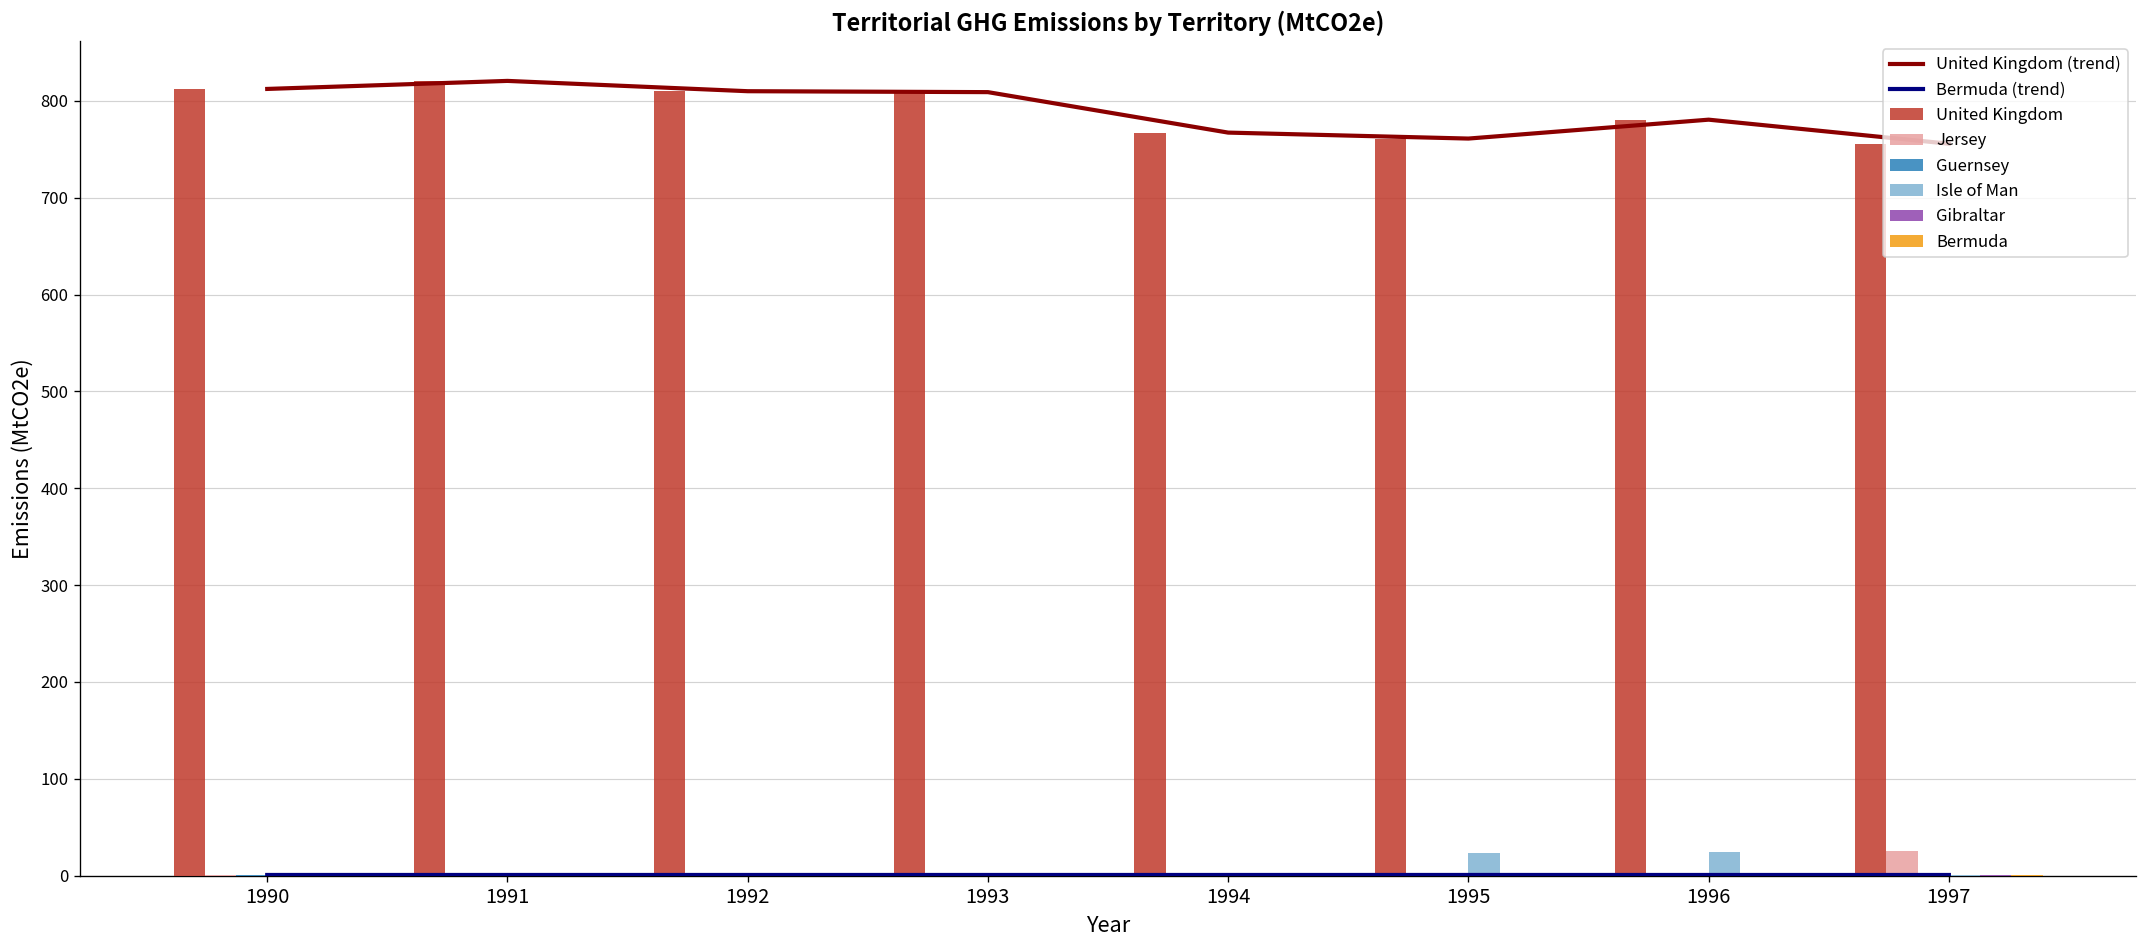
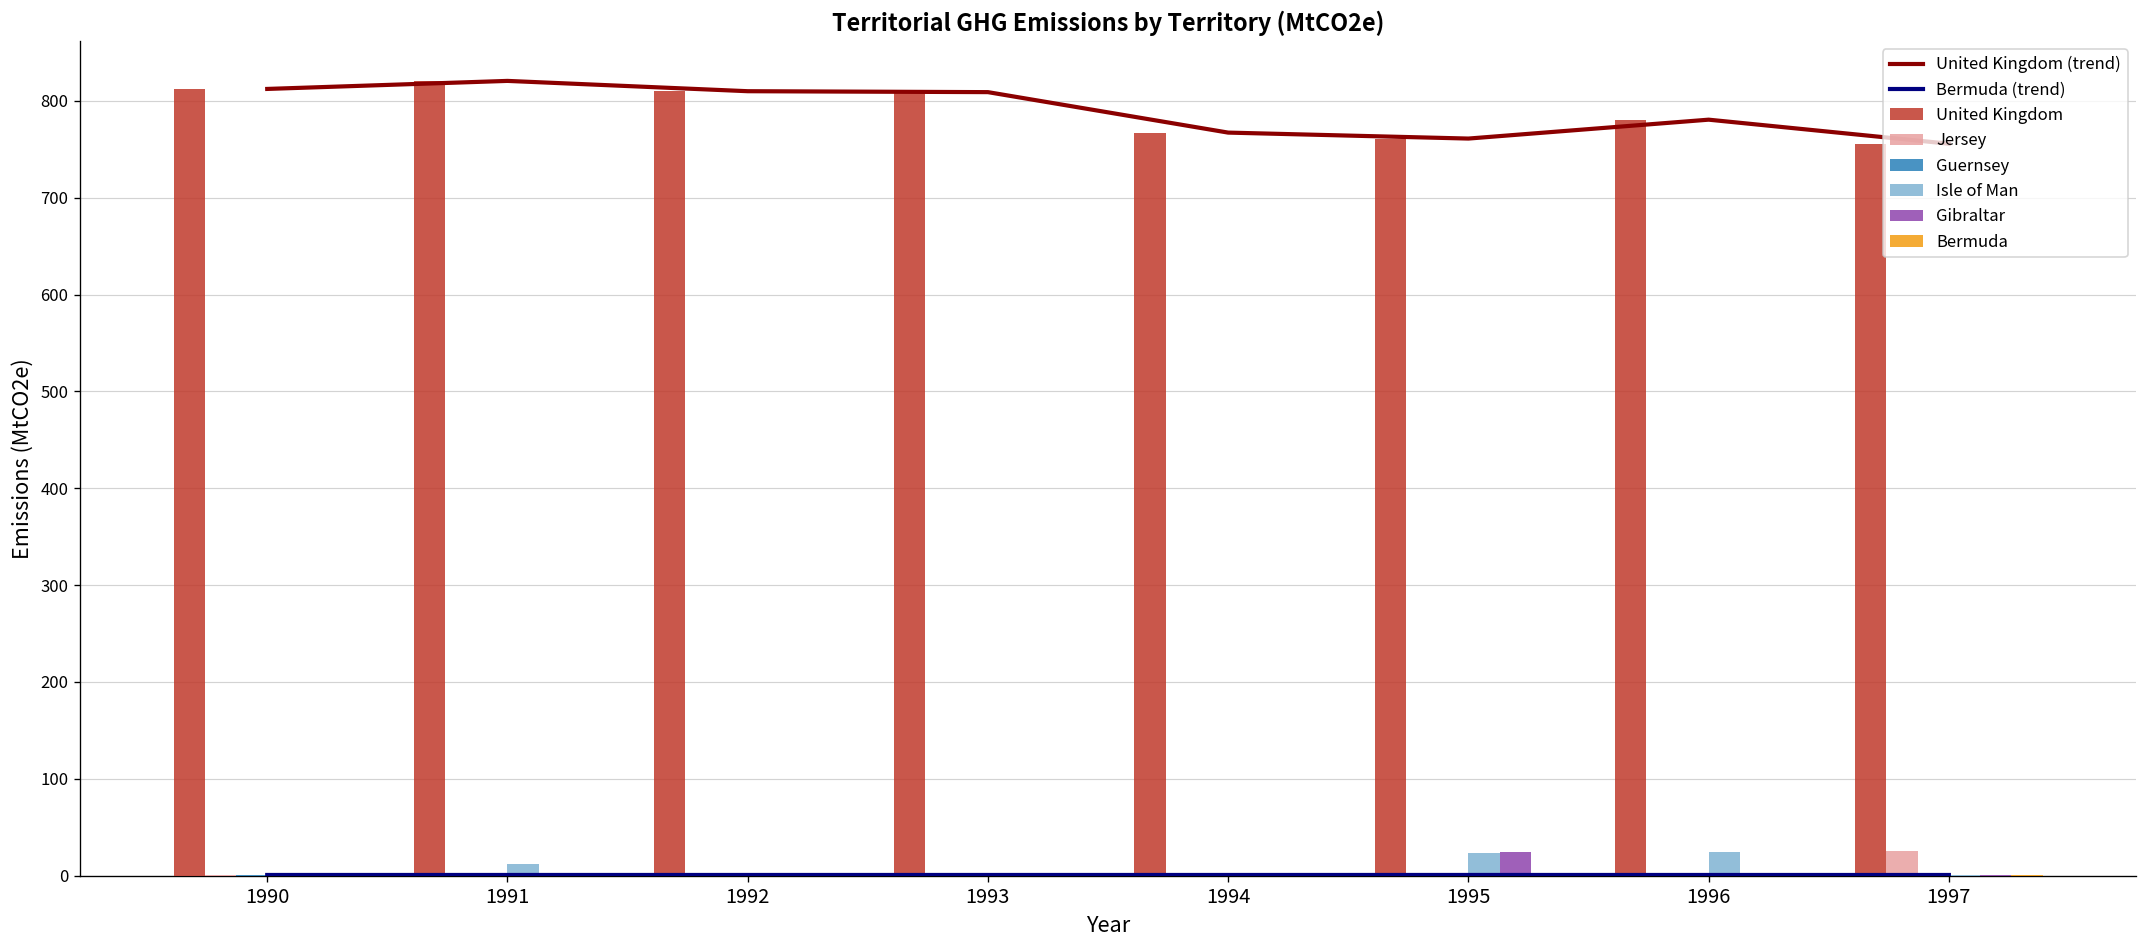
Isle of Man, 1991: 0 -> 10
Gibraltar, 1995: 0 -> 20
